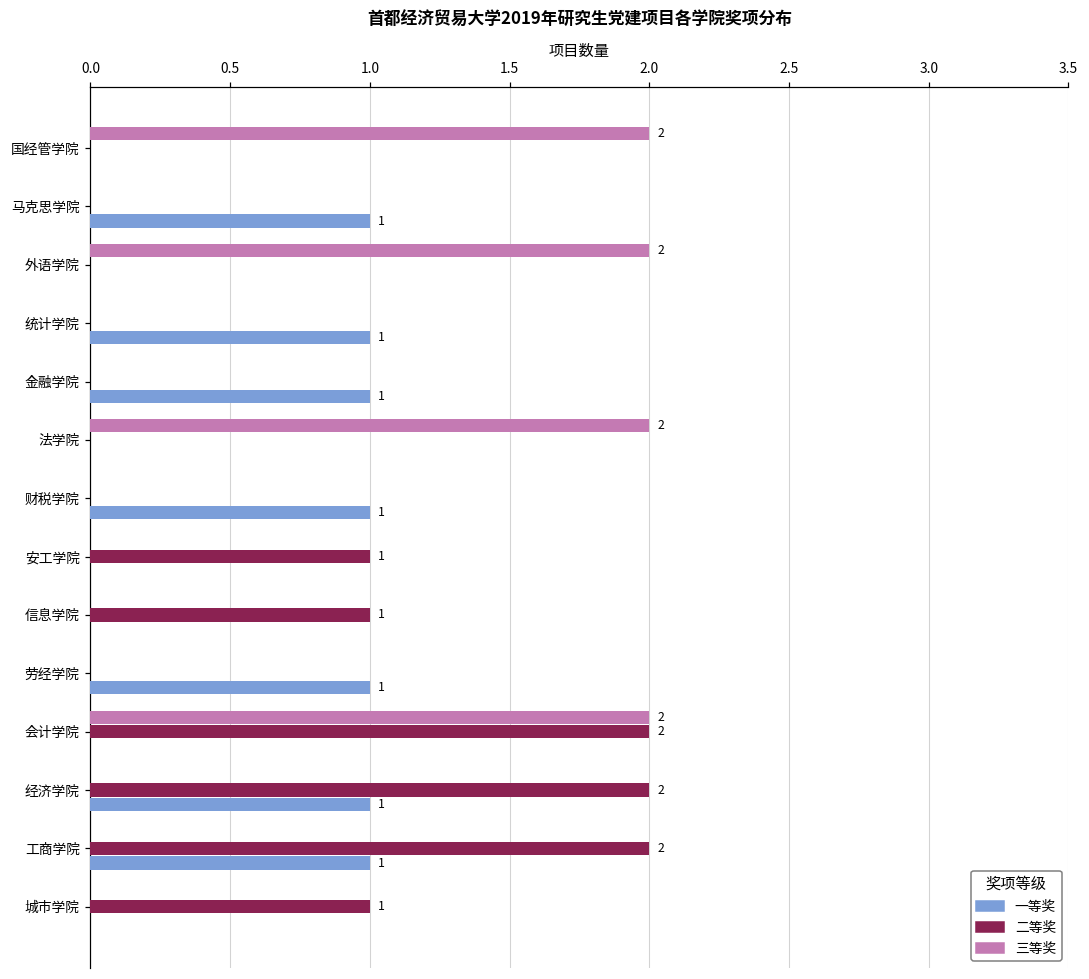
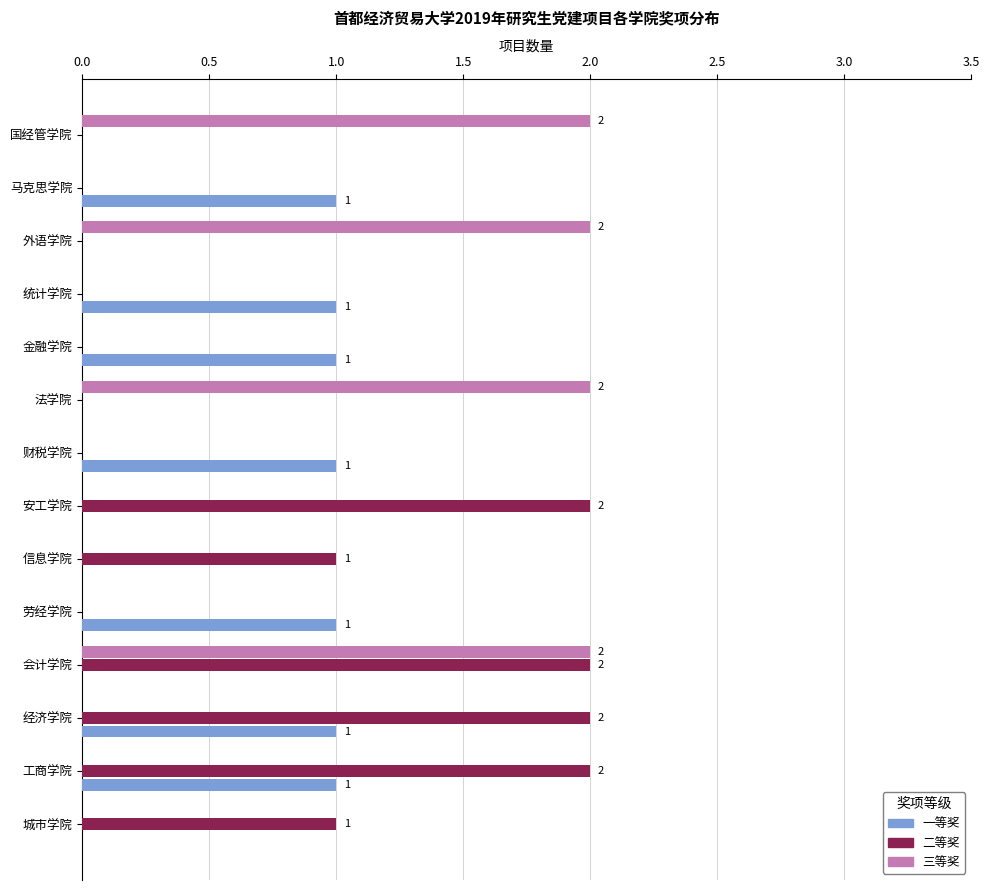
二等奖, 安工学院: 1 -> 2
